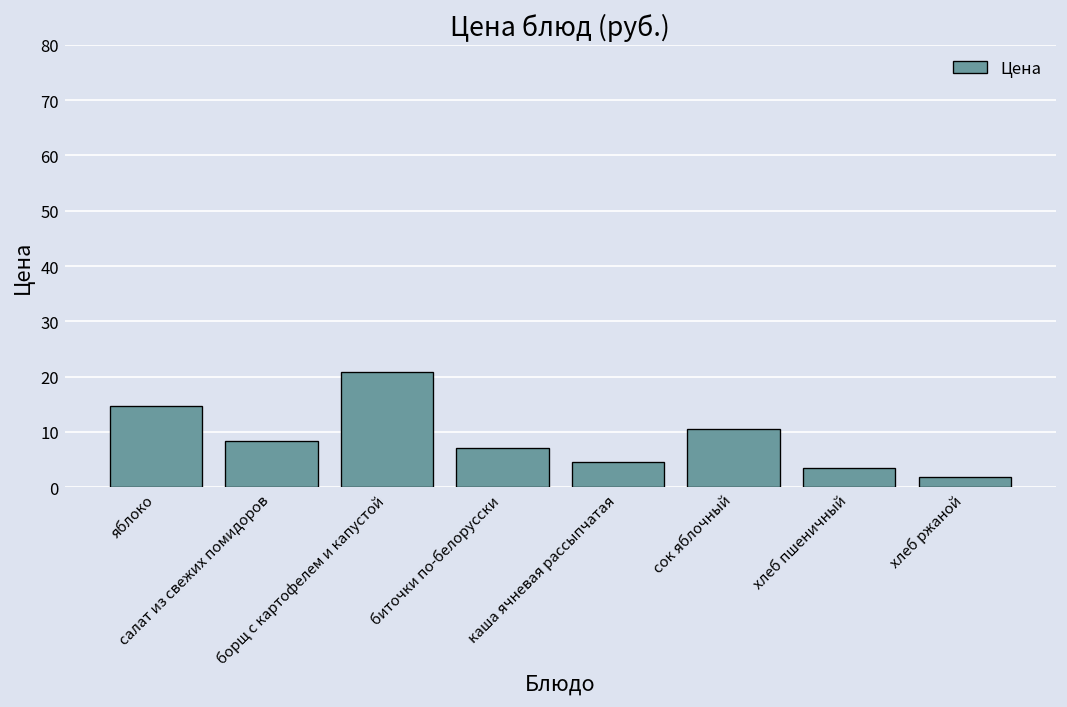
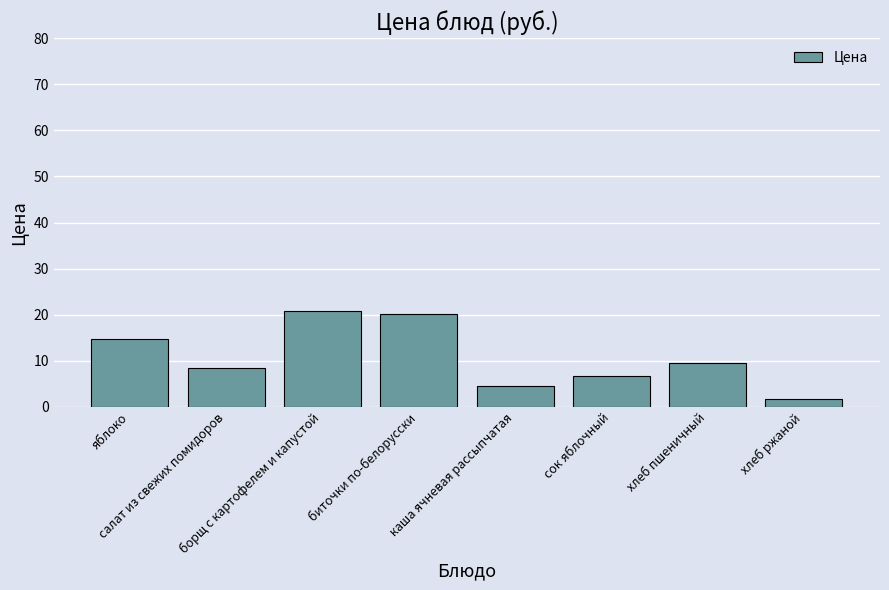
биточки по-белорусски: 7 -> 20
сок яблочный: 11 -> 7
хлеб пшеничный: 4 -> 10
